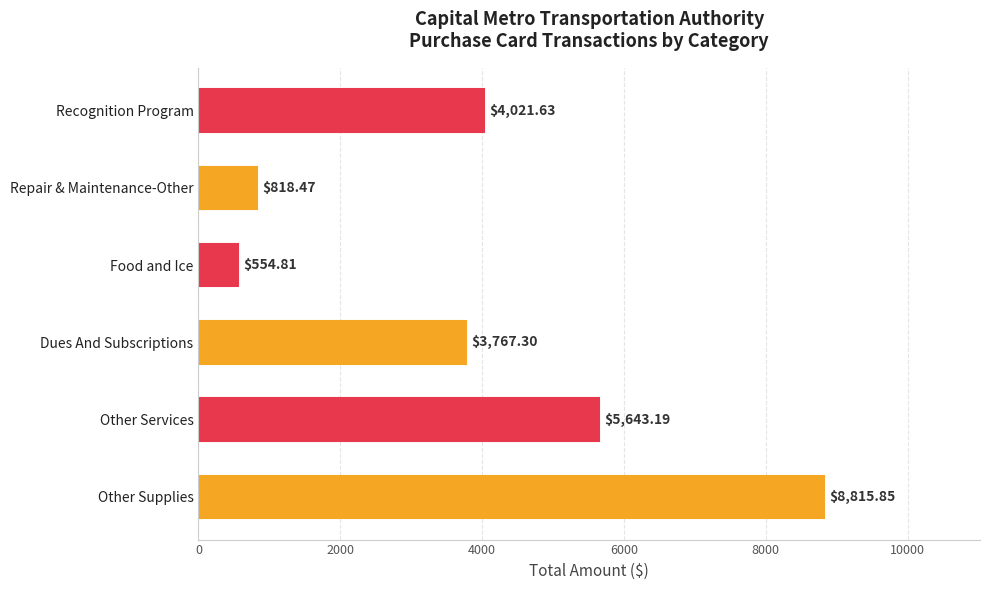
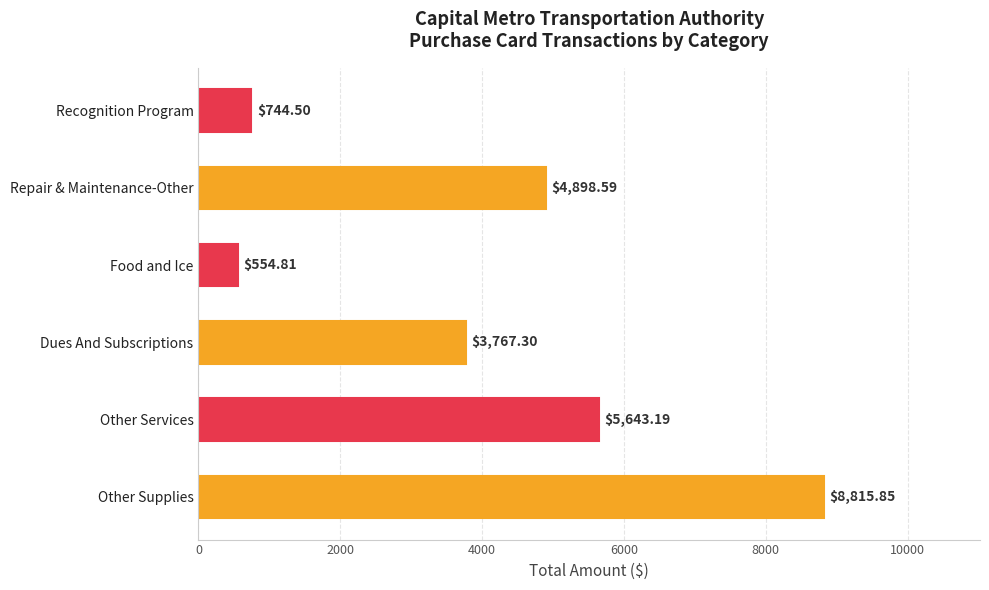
Recognition Program: $4,021.63 -> $744.50
Repair & Maintenance-Other: $818.47 -> $4,898.59
